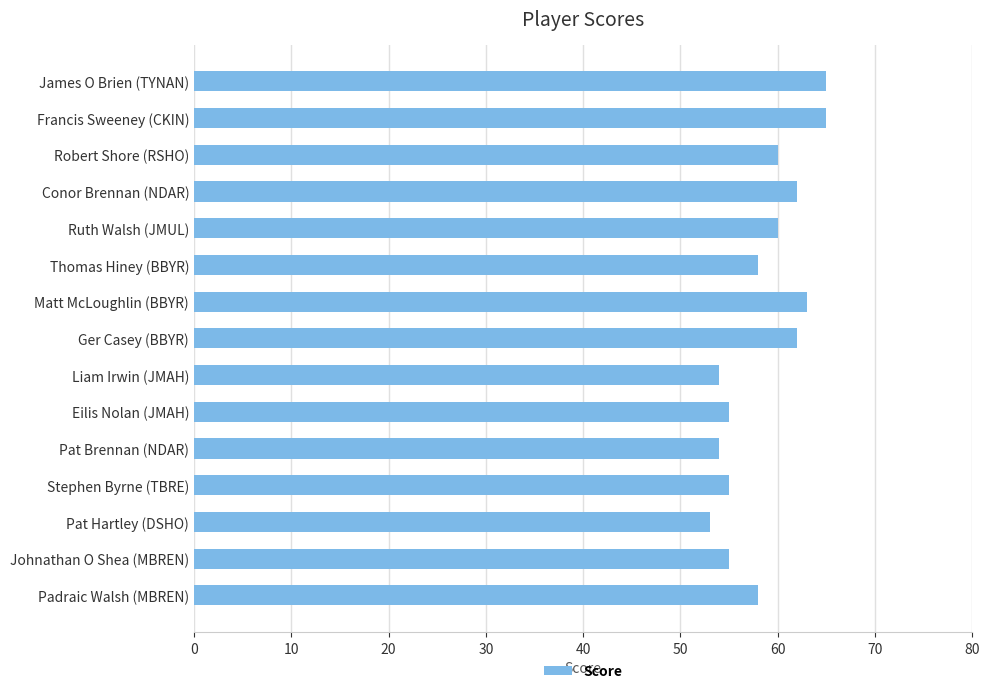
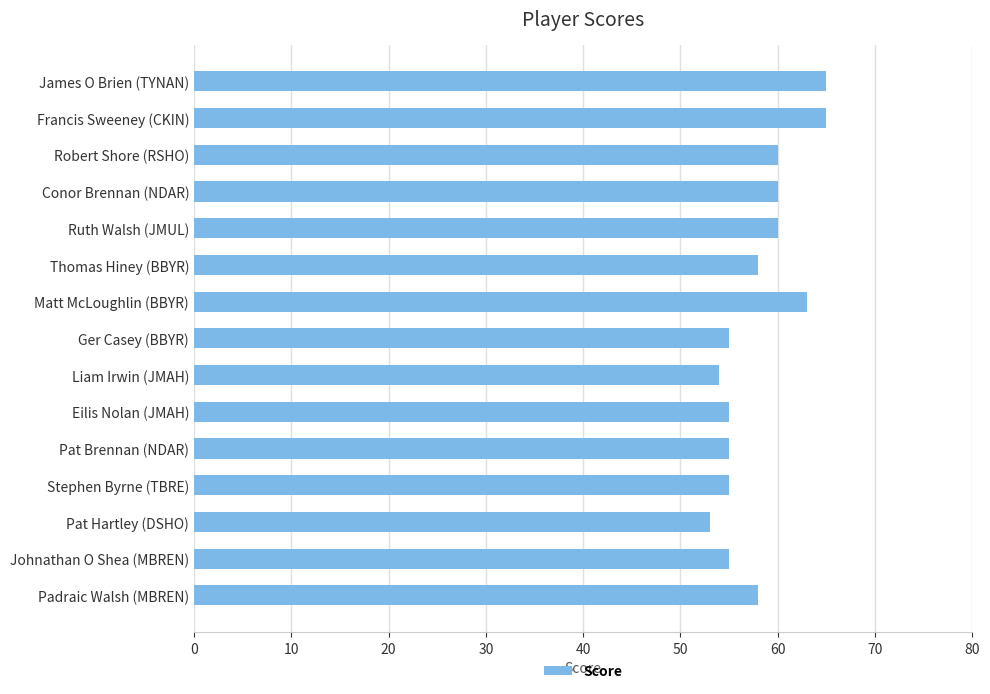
Conor Brennan (NDAR): 62 -> 60
Ger Casey (BBYR): 62 -> 55
Pat Brennan (NDAR): 54 -> 55
